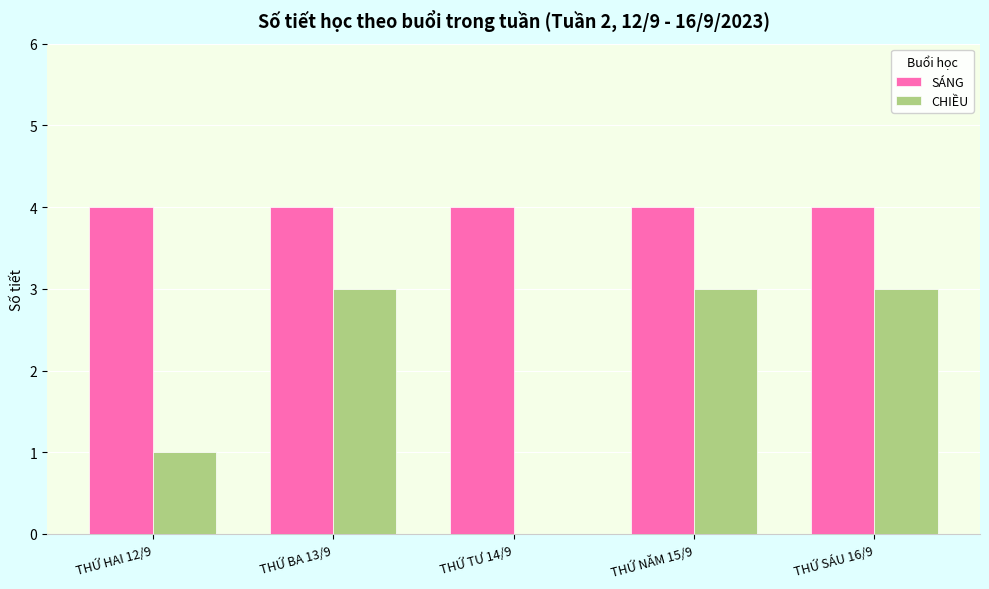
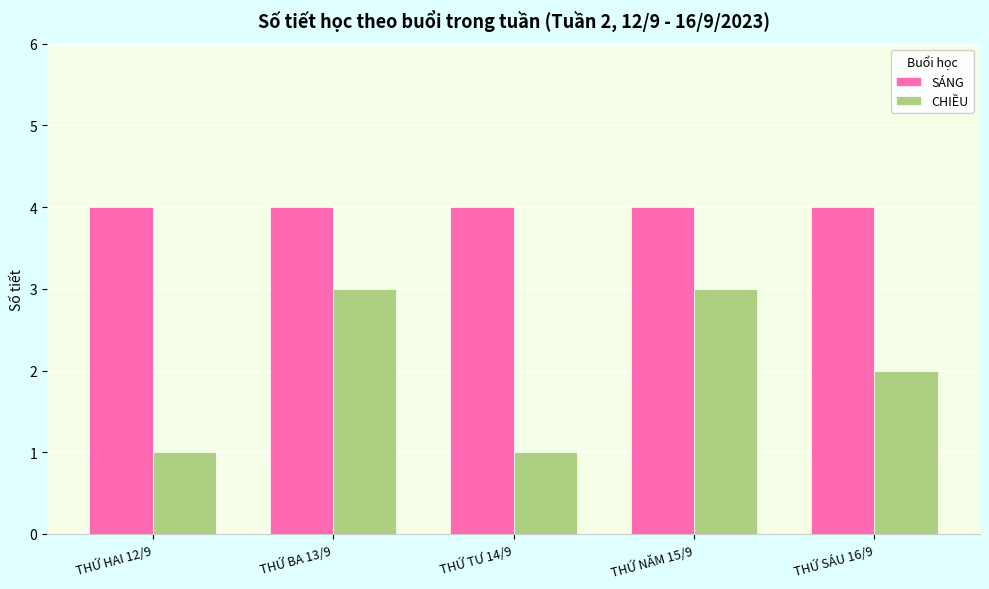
CHIỀU, THỨ TƯ 14/9: 0 -> 1
CHIỀU, THỨ SÁU 16/9: 3 -> 2
